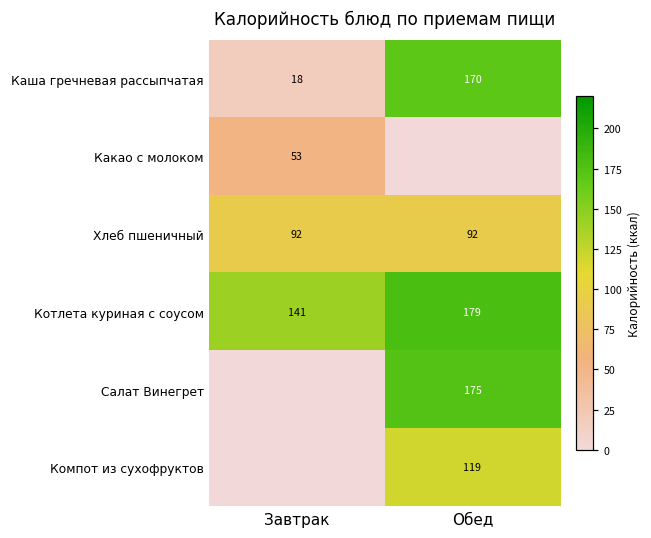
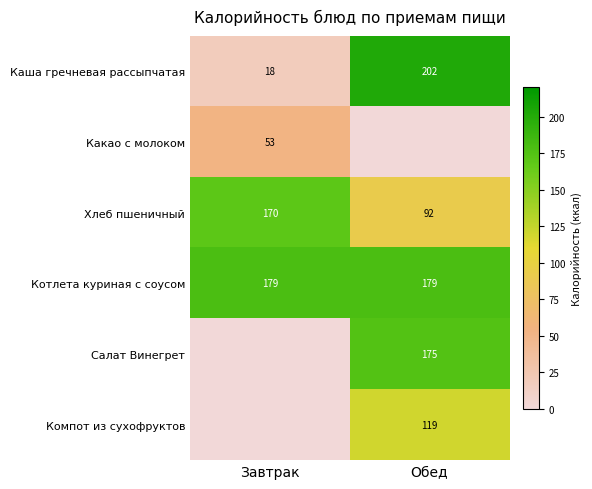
Каша гречневая рассыпчатая, Обед: 170 -> 202
Хлеб пшеничный, Завтрак: 92 -> 170
Котлета куриная с соусом, Завтрак: 141 -> 179
